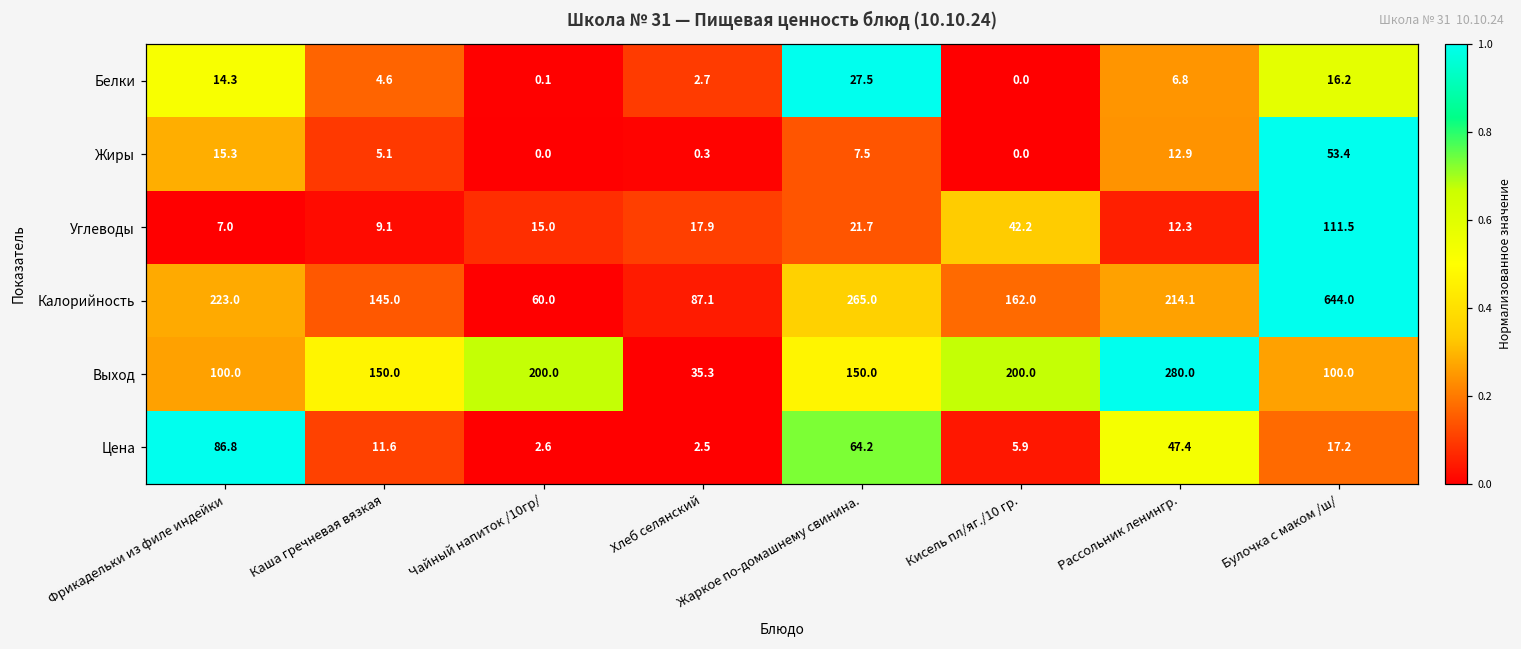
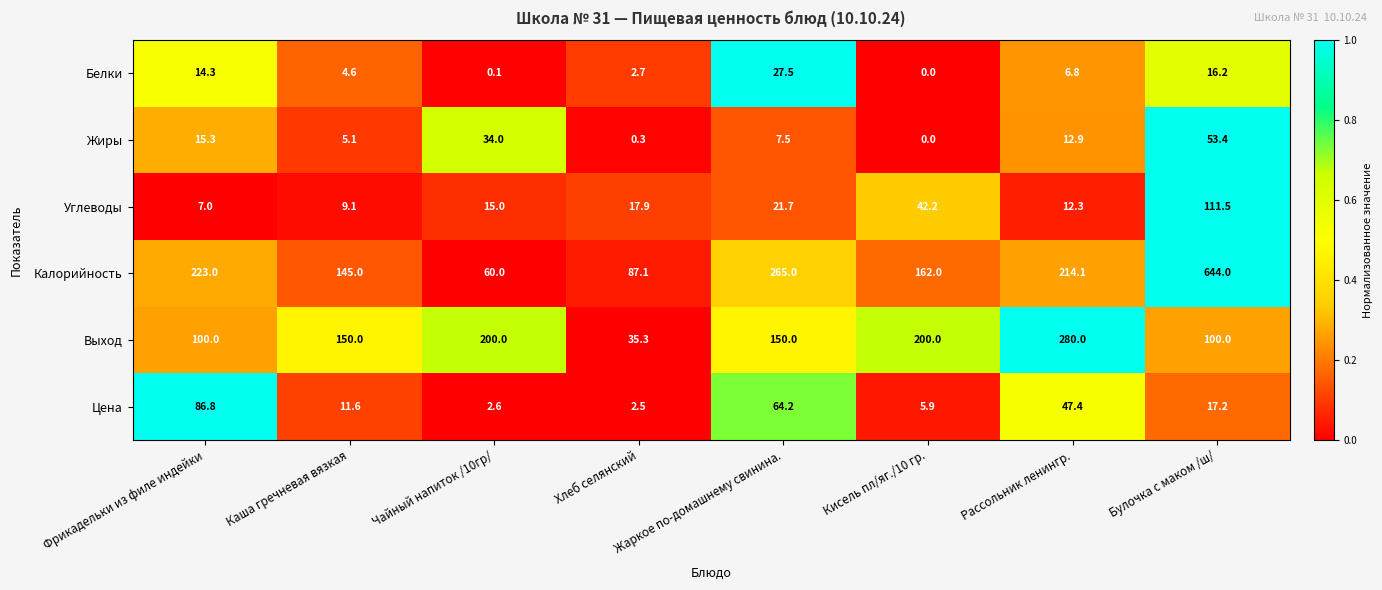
Жиры, Чайный напиток /10гр/: 0.0 -> 34.0
